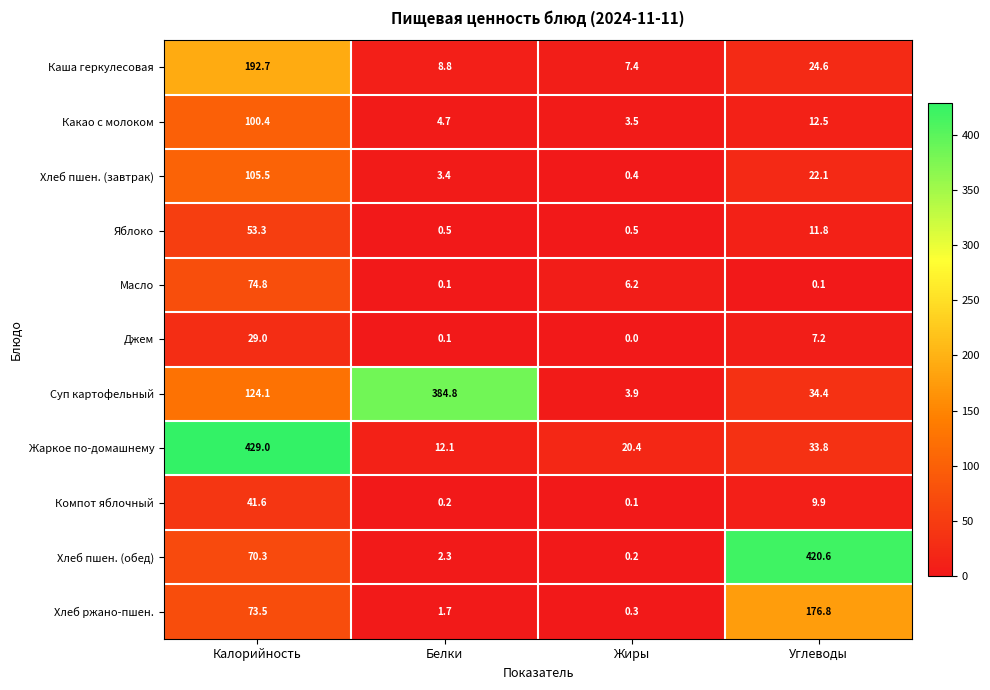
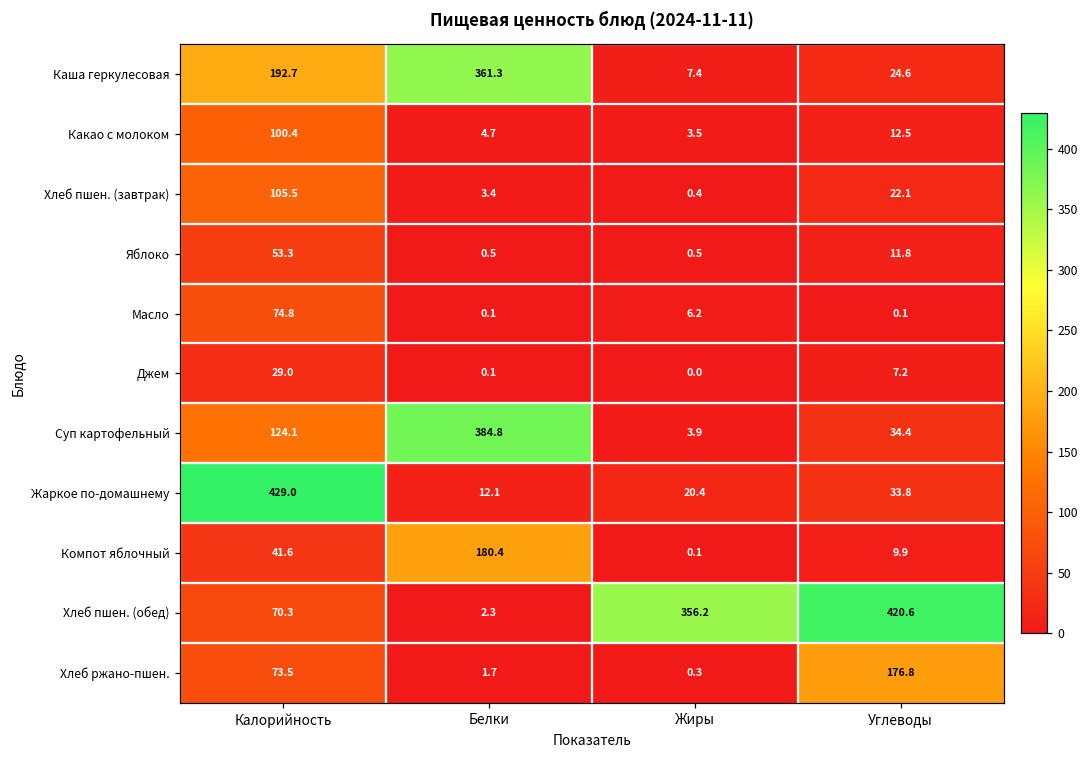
Каша геркулесовая, Белки: 8.8 -> 361.3
Компот яблочный, Белки: 0.2 -> 180.4
Хлеб пшен. (обед), Жиры: 0.2 -> 356.2
